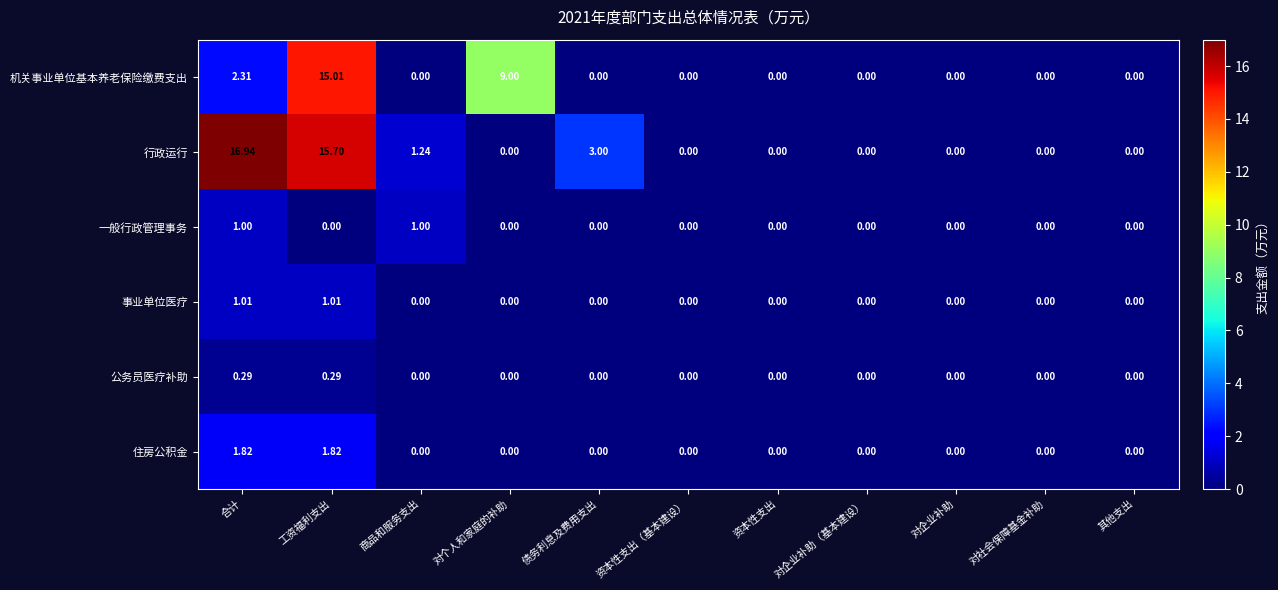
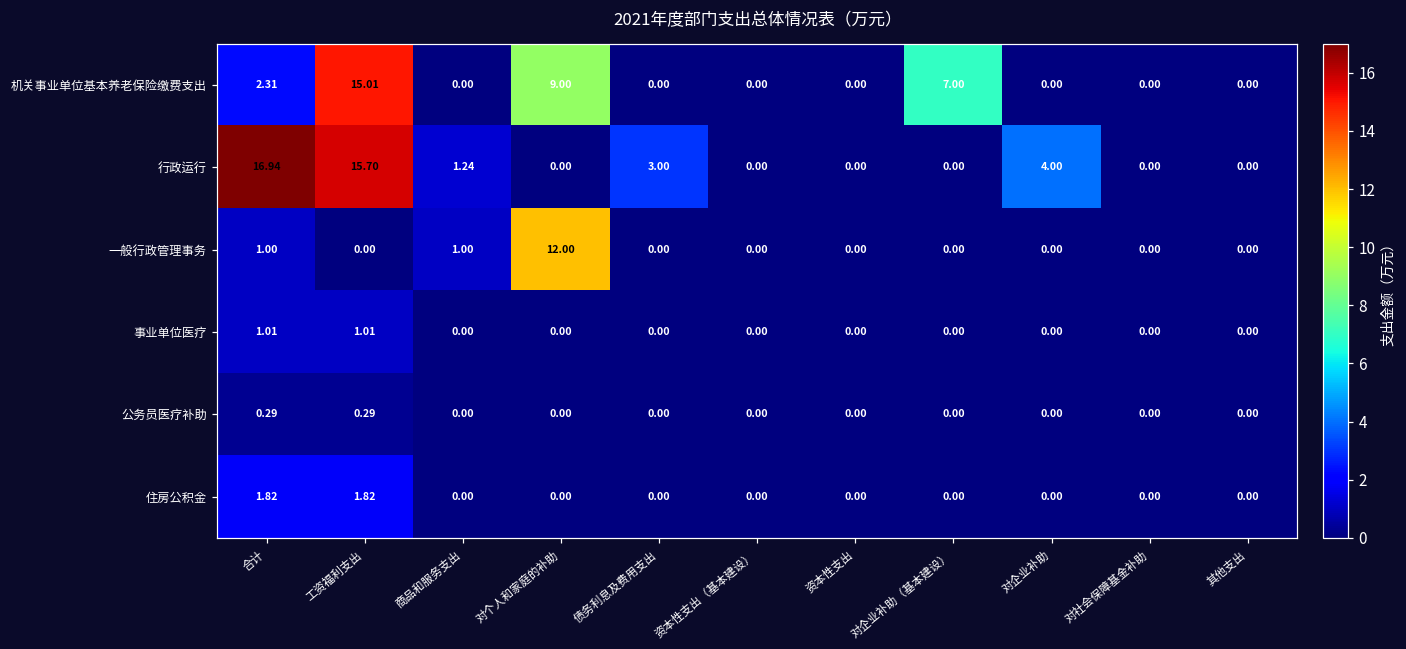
机关事业单位基本养老保险缴费支出, 对企业补助（基本建设）: 0.00 -> 7.00
行政运行, 对企业补助: 0.00 -> 4.00
一般行政管理事务, 对个人和家庭的补助: 0.00 -> 12.00
